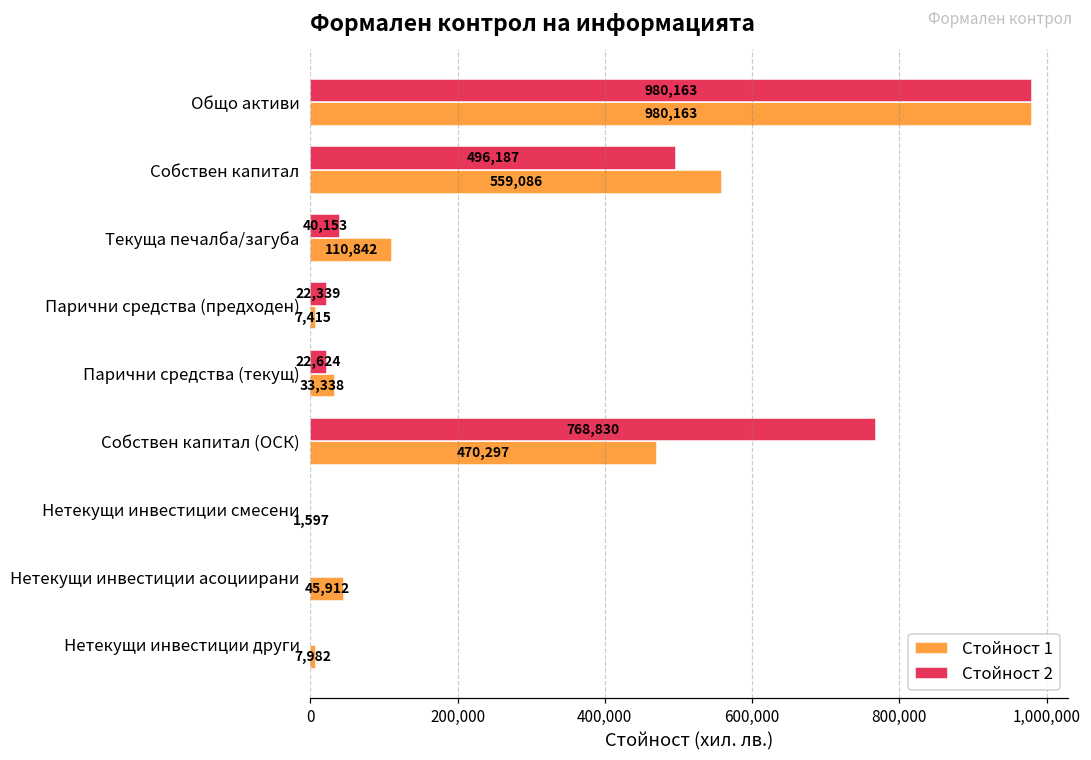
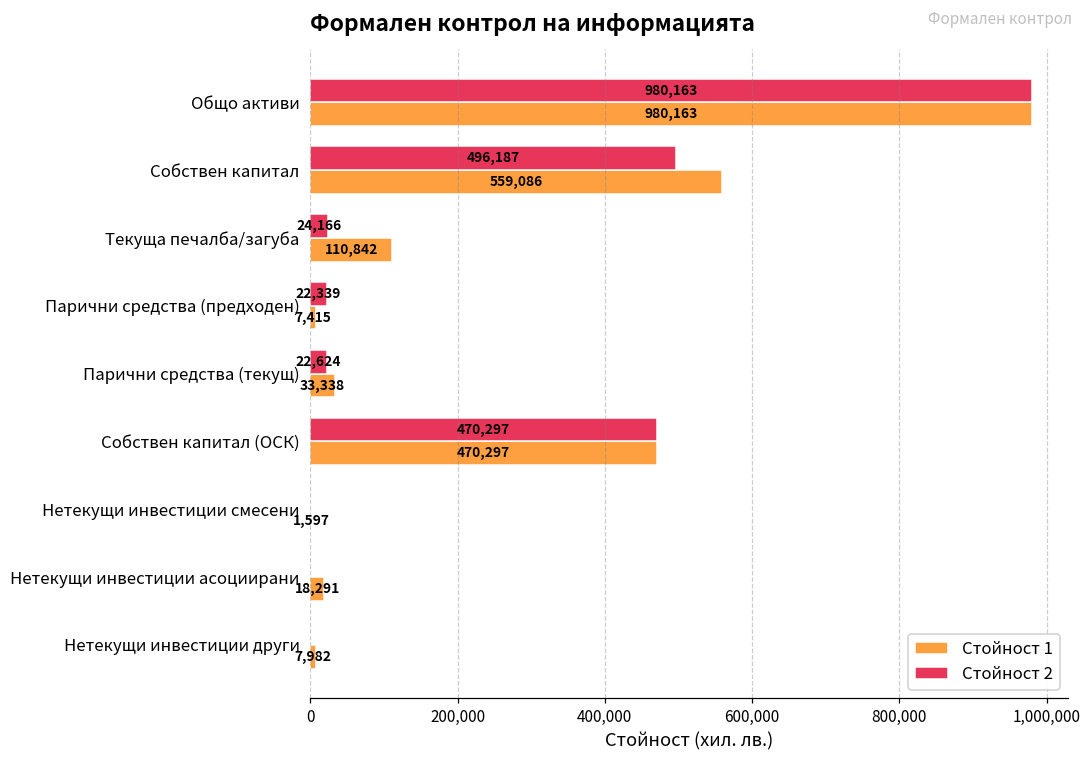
Стойност 2, Текуща печалба/загуба: 40,153 -> 24,166
Стойност 2, Собствен капитал (ОСК): 768,830 -> 470,297
Стойност 1, Нетекущи инвестиции асоциирани: 45,912 -> 18,291
